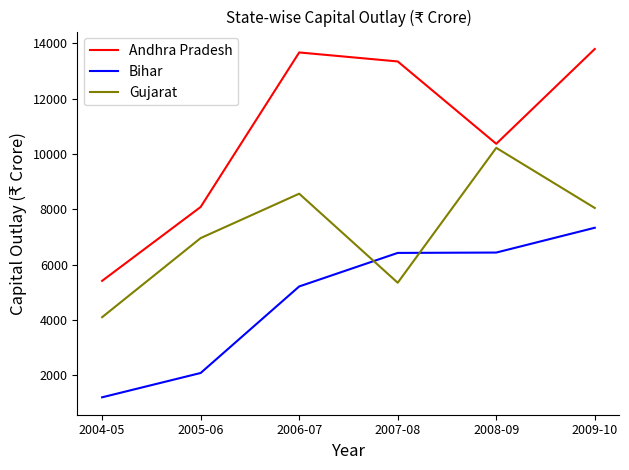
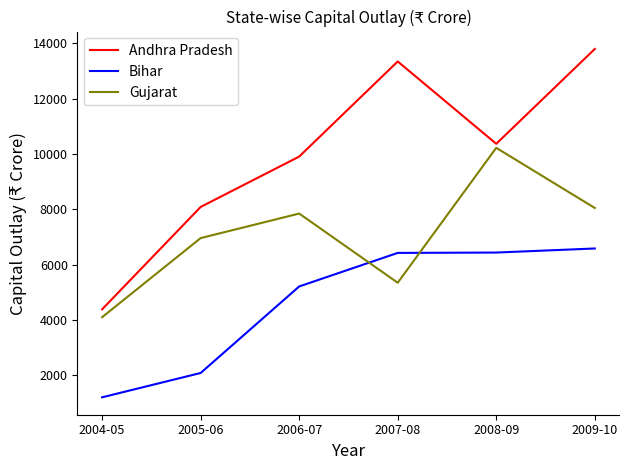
Andhra Pradesh, 2004-05: 5400 -> 4400
Andhra Pradesh, 2006-07: 13700 -> 9900
Gujarat, 2006-07: 8600 -> 7800
Bihar, 2009-10: 7300 -> 6600
